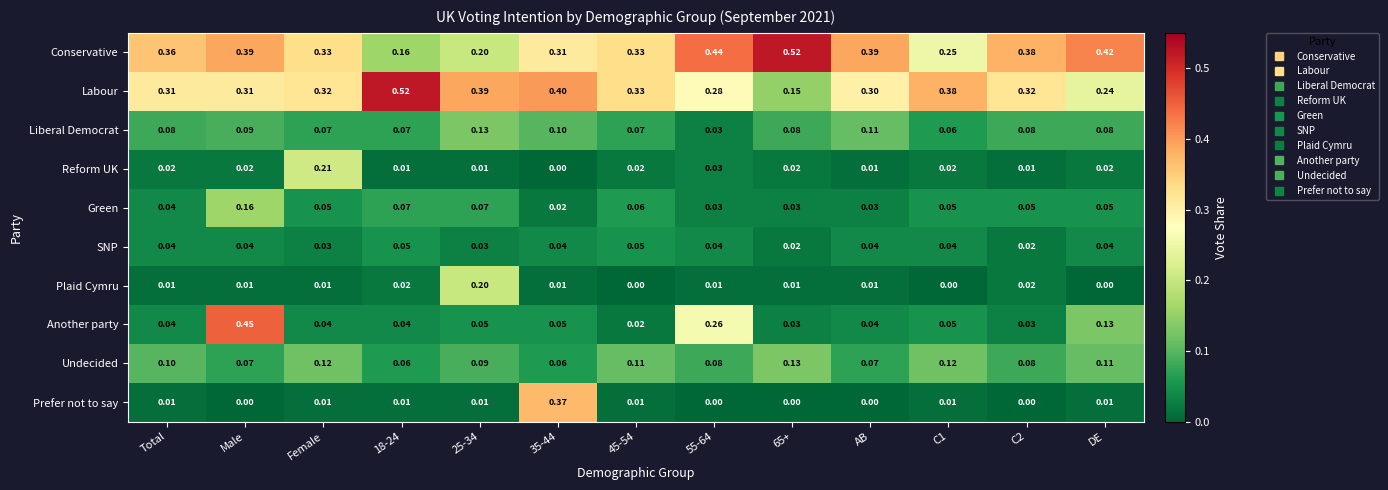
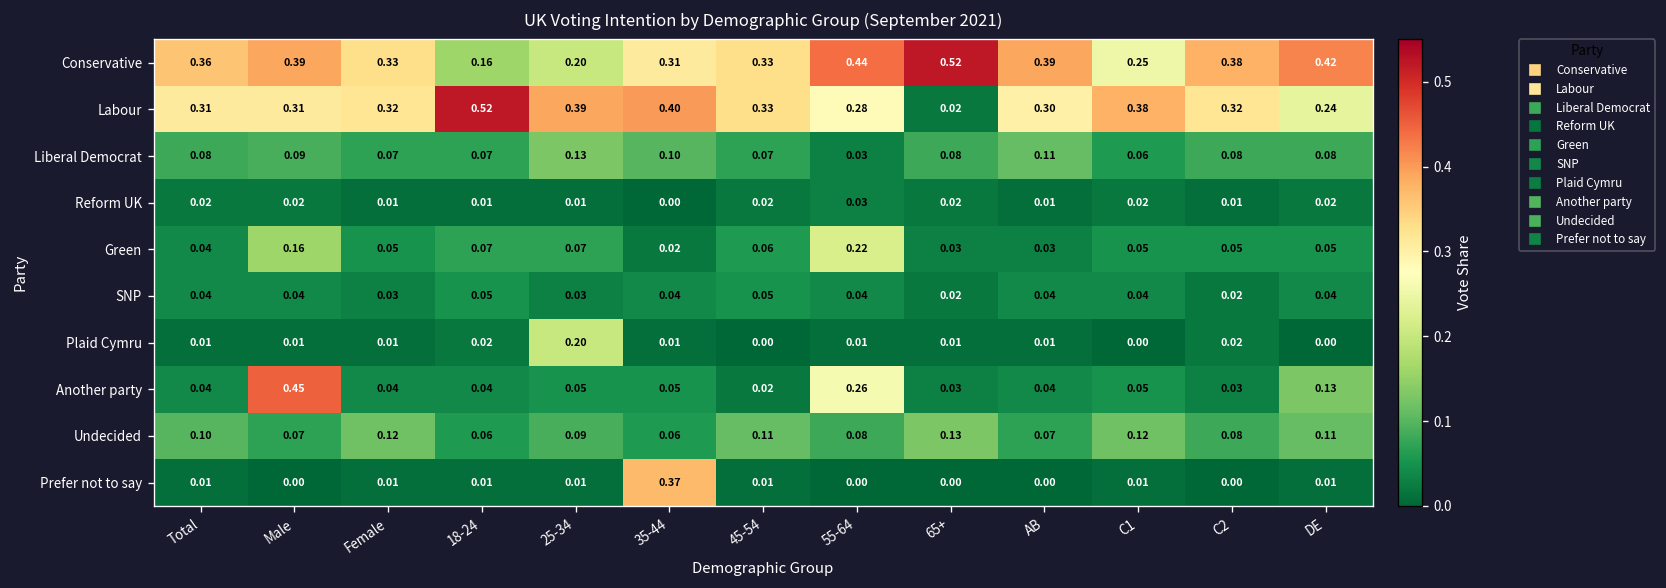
Labour, 65+: 0.15 -> 0.02
Reform UK, Female: 0.21 -> 0.01
Green, 55-64: 0.03 -> 0.22
